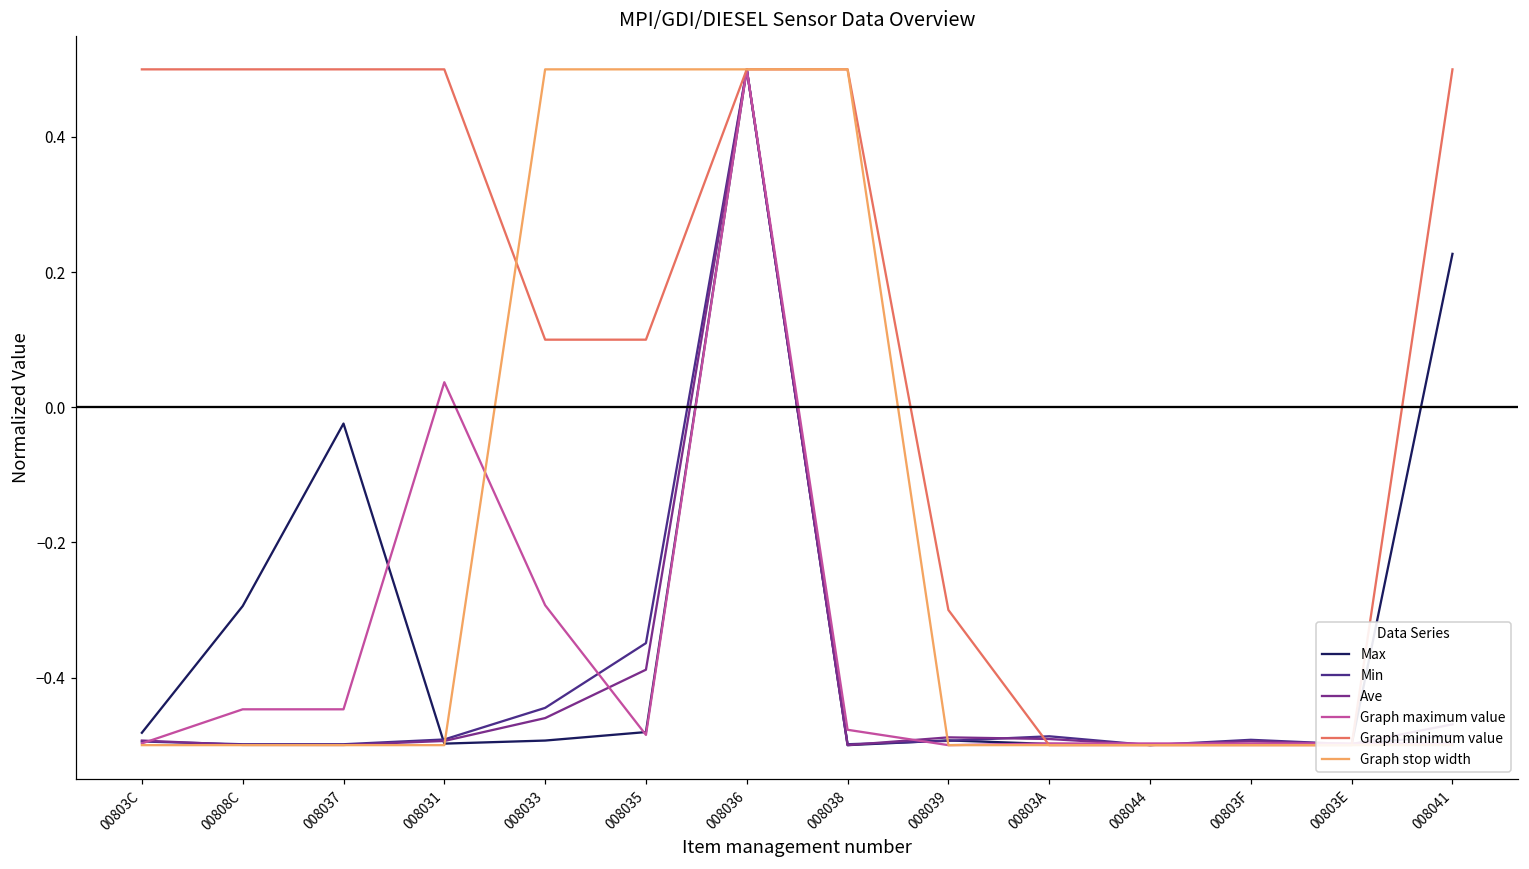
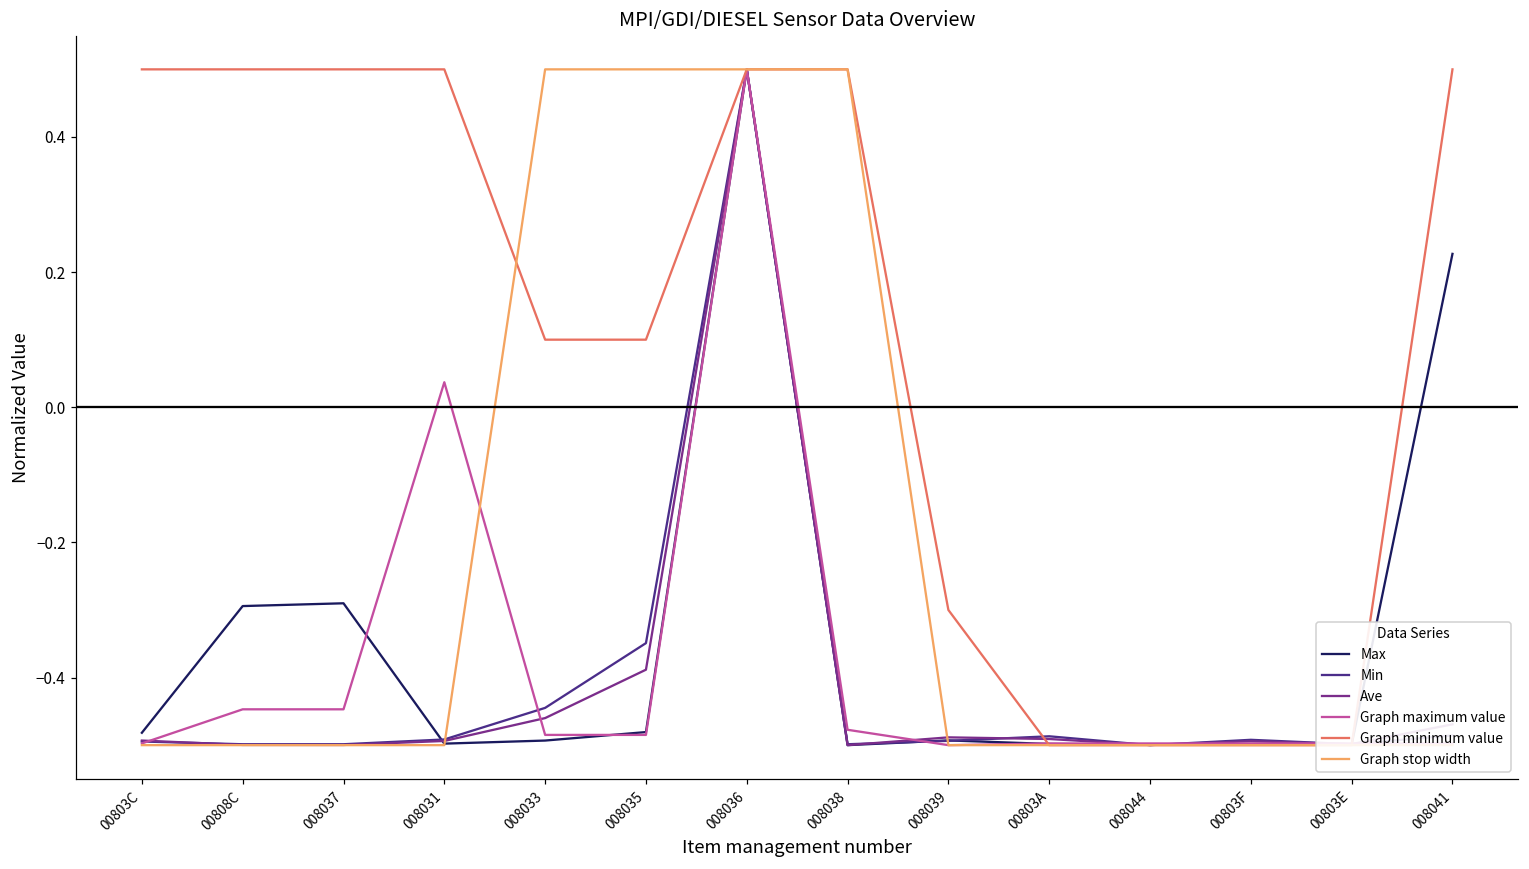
Max, 008037: -0.02 -> -0.29
Graph maximum value, 008033: -0.29 -> -0.48
